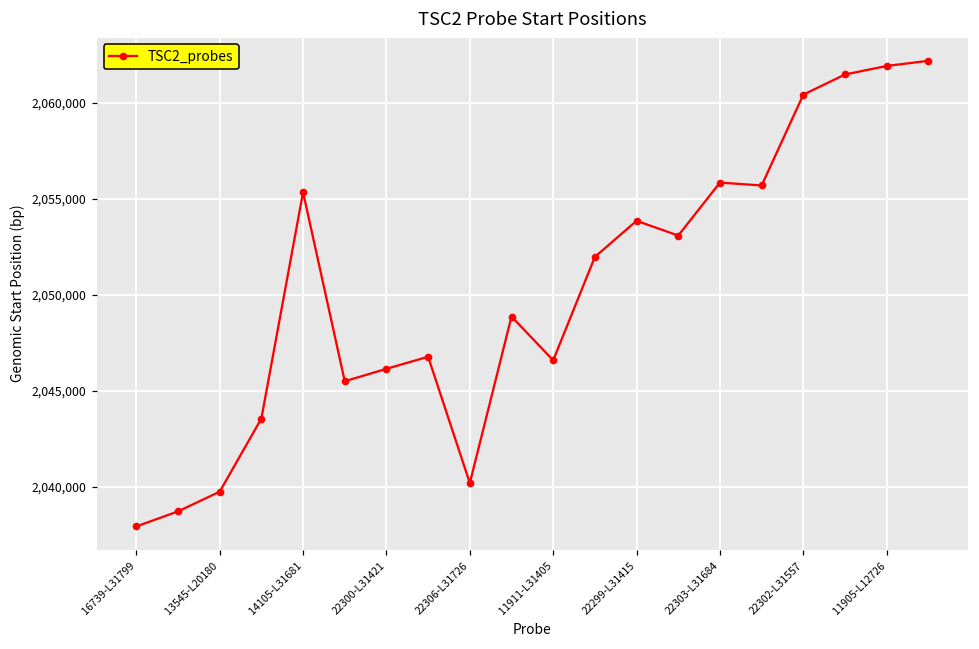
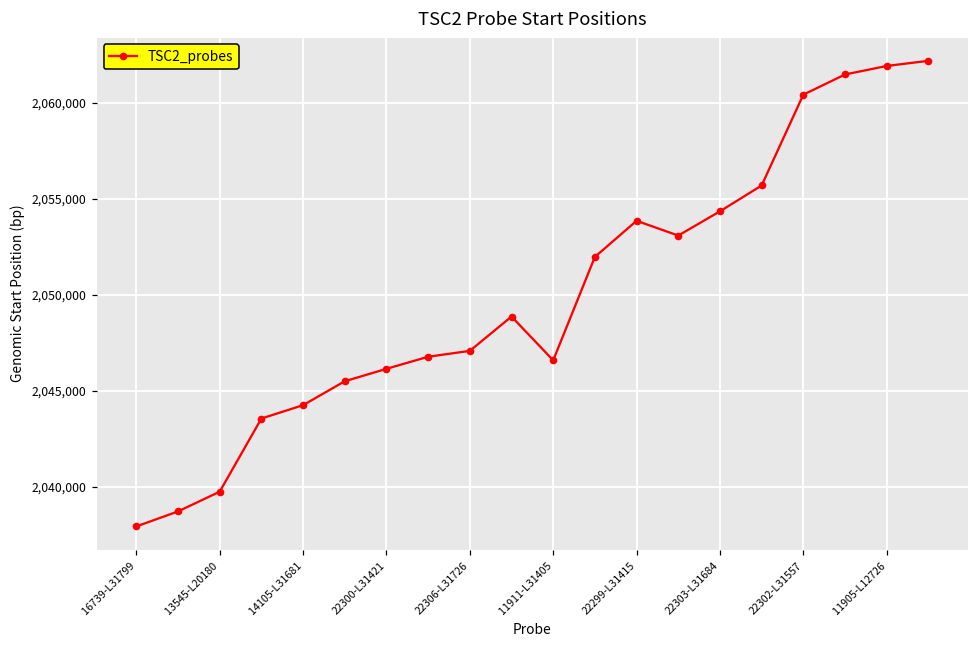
14105-L31681: 2,055,300 -> 2,044,200
22306-L31726: 2,040,200 -> 2,047,100
22303-L31684: 2,055,800 -> 2,054,300
